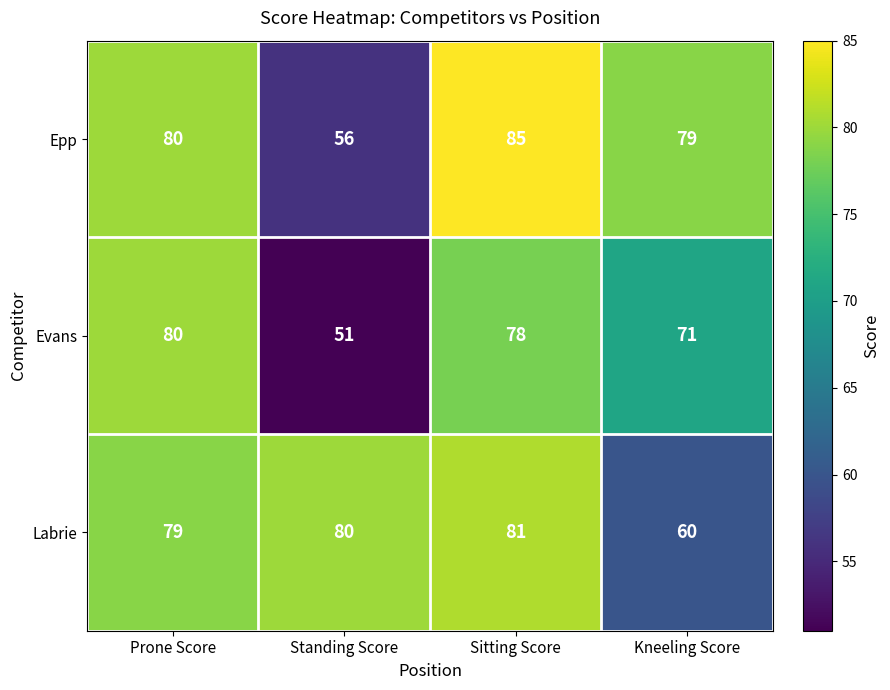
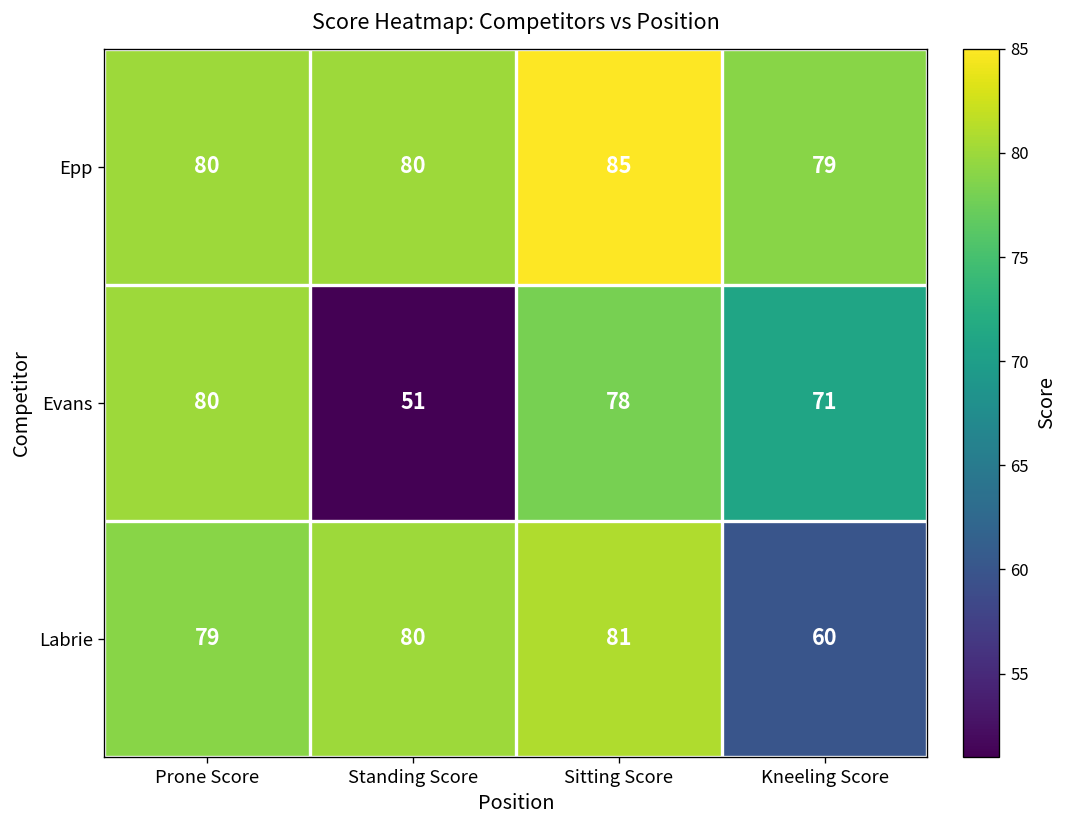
Epp, Standing Score: 56 -> 80
